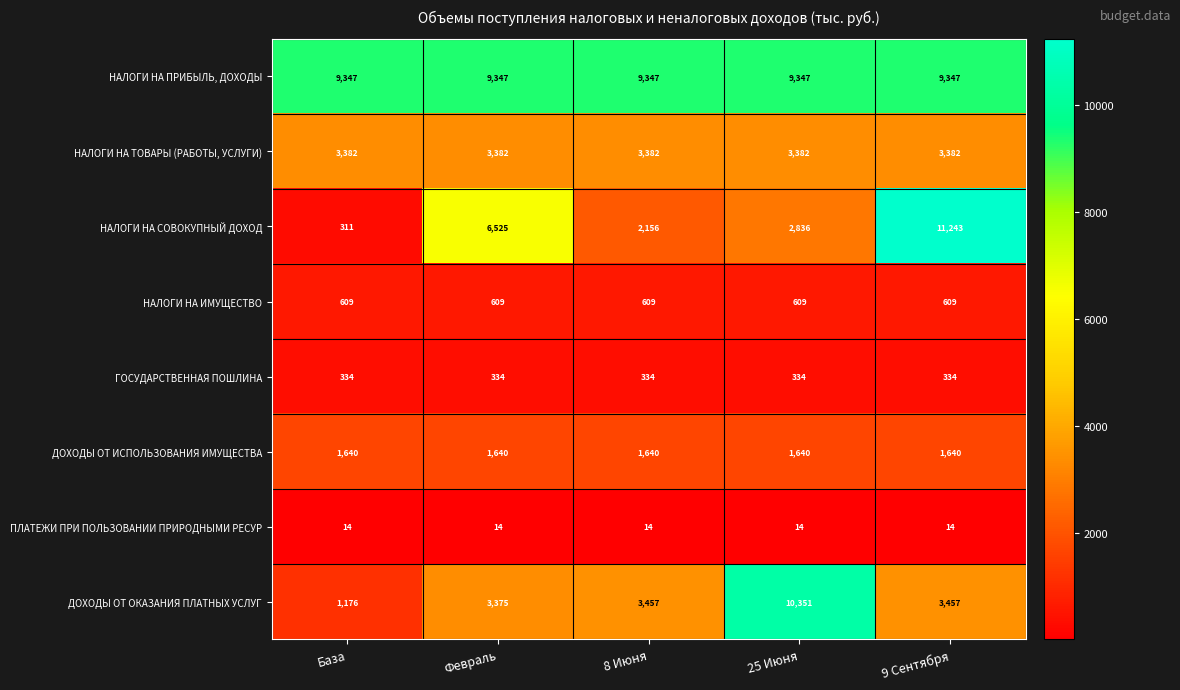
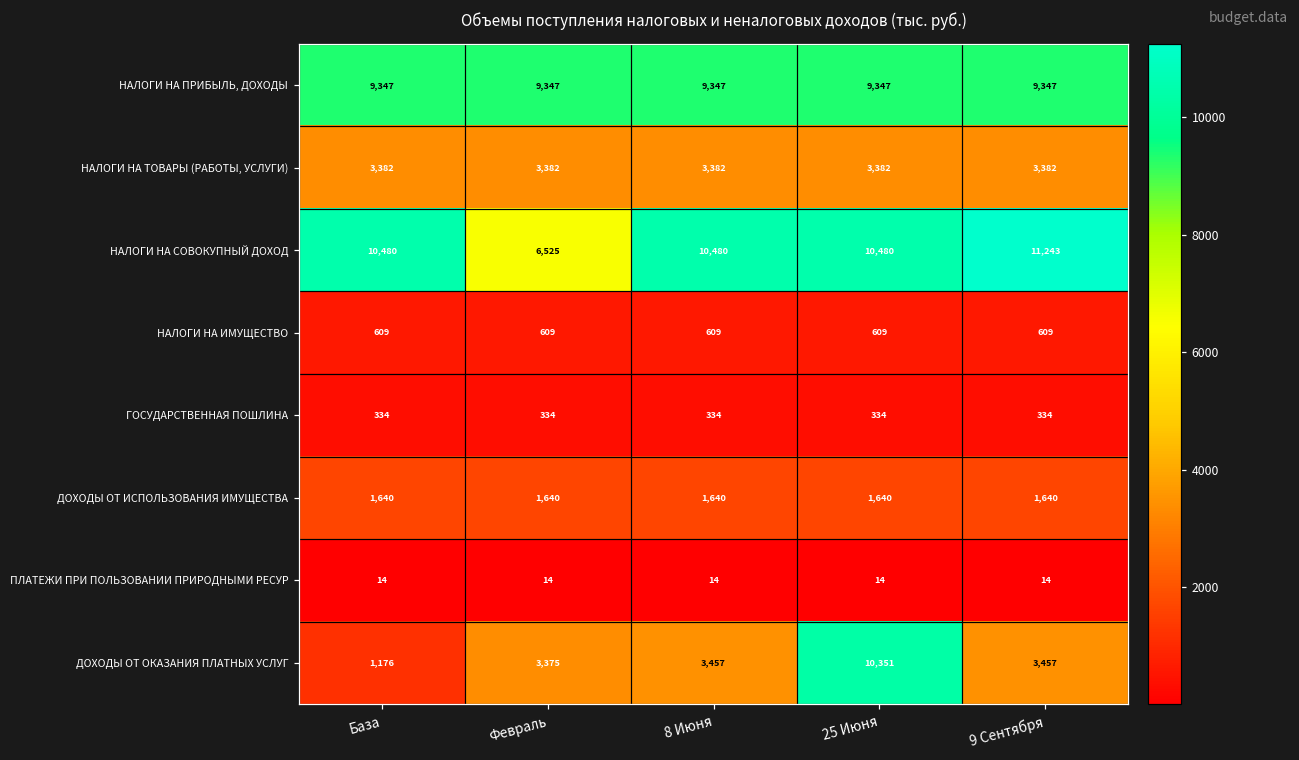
НАЛОГИ НА СОВОКУПНЫЙ ДОХОД, База: 311 -> 10,480
НАЛОГИ НА СОВОКУПНЫЙ ДОХОД, 8 Июня: 2,156 -> 10,480
НАЛОГИ НА СОВОКУПНЫЙ ДОХОД, 25 Июня: 2,836 -> 10,480
